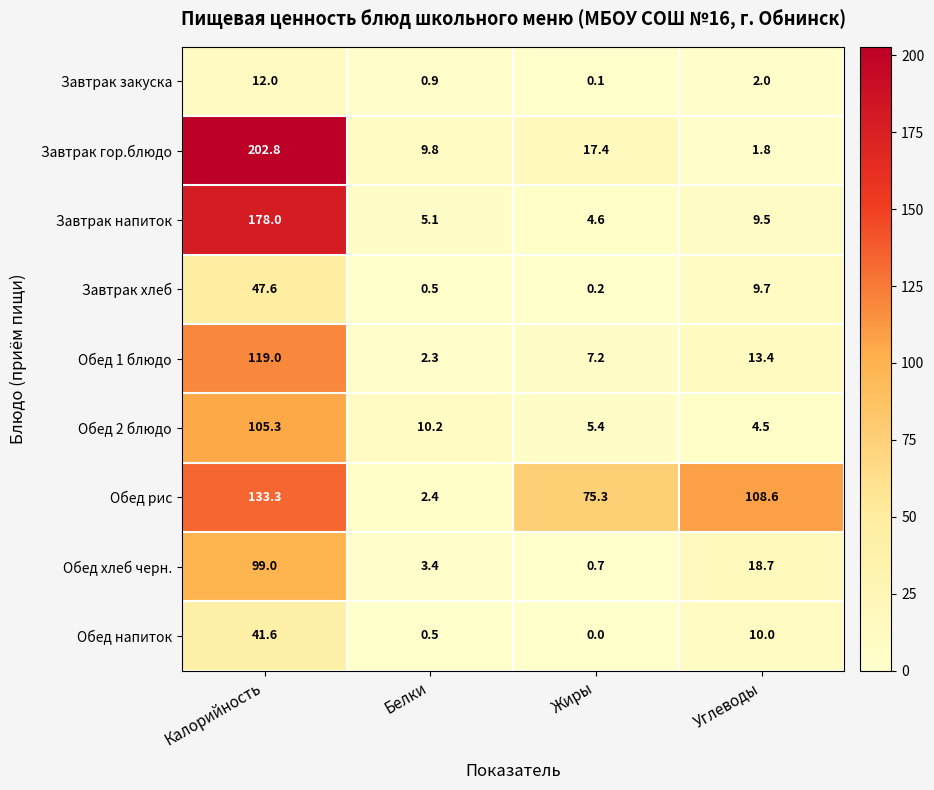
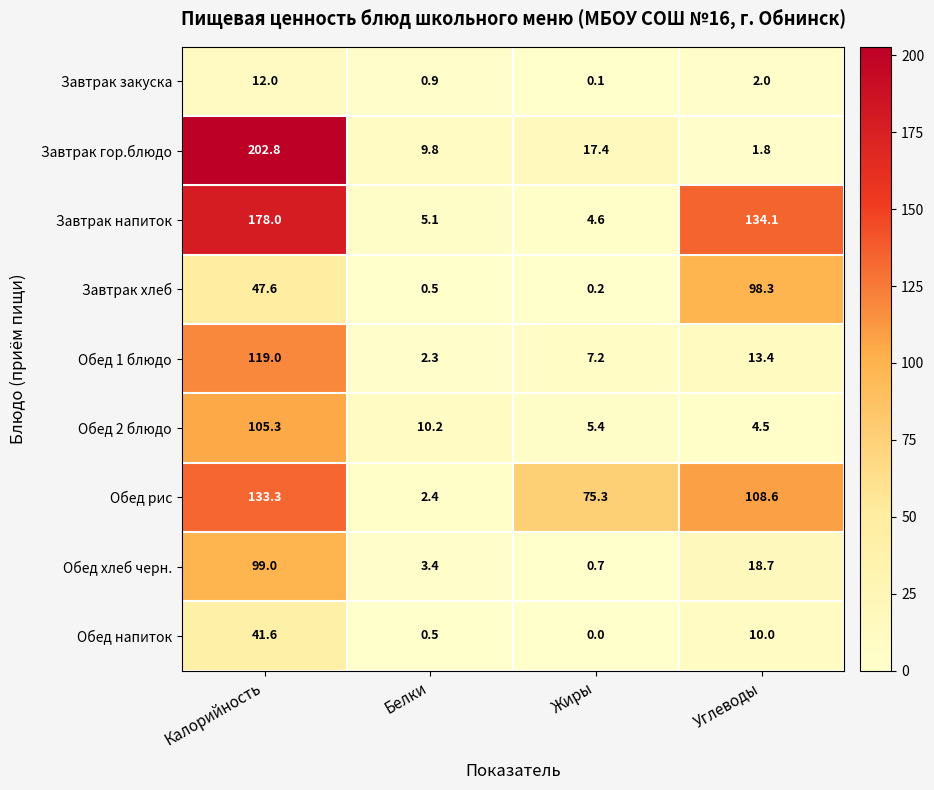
Завтрак напиток, Углеводы: 9.5 -> 134.1
Завтрак хлеб, Углеводы: 9.7 -> 98.3
